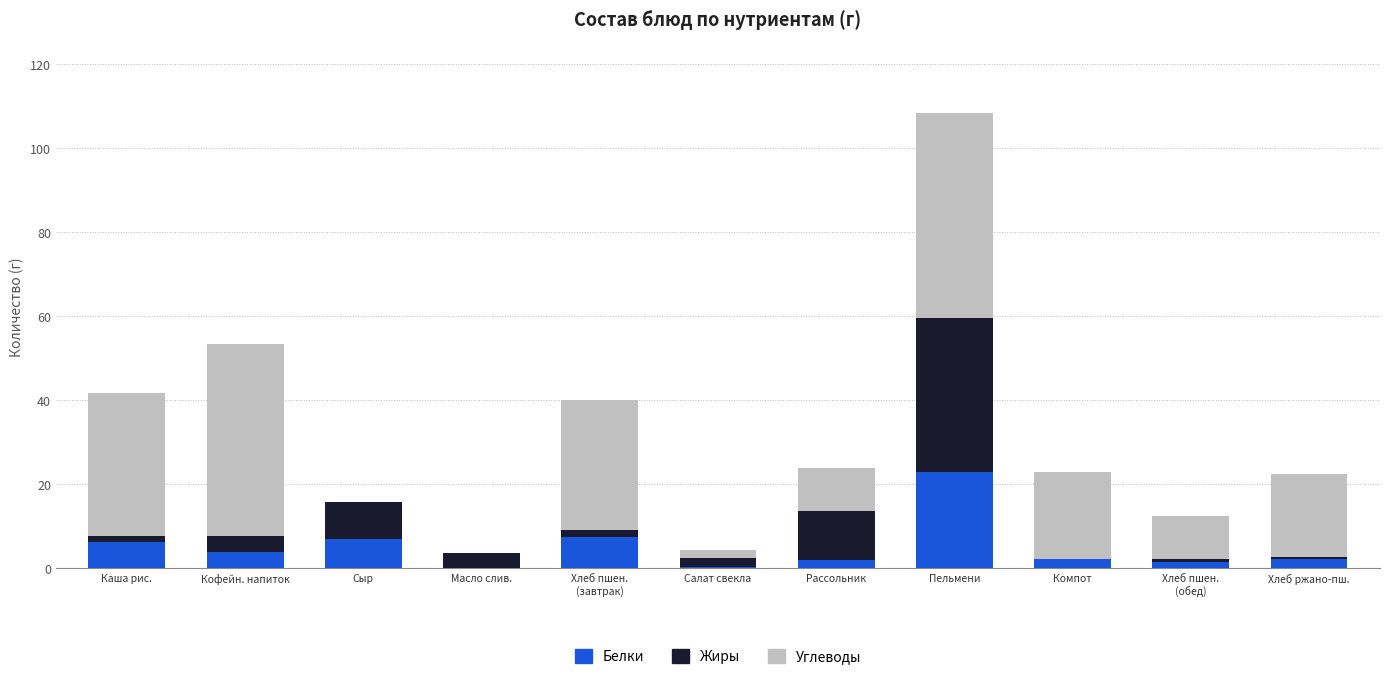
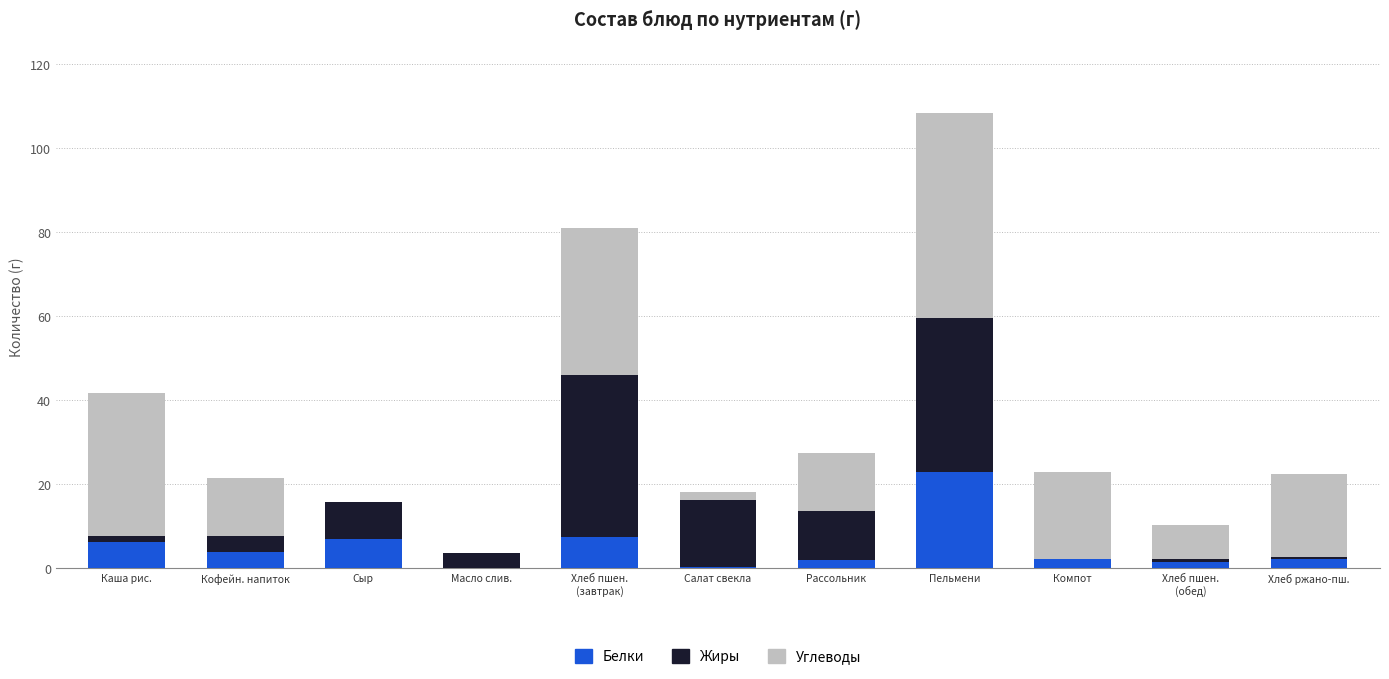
Углеводы, Кофейн. напиток: 46 -> 14
Жиры, Хлеб пшен. (завтрак): 2 -> 39
Углеводы, Хлеб пшен. (завтрак): 31 -> 35
Жиры, Салат свекла: 2 -> 16
Углеводы, Рассольник: 10 -> 14
Углеводы, Хлеб пшен. (обед): 10 -> 8
